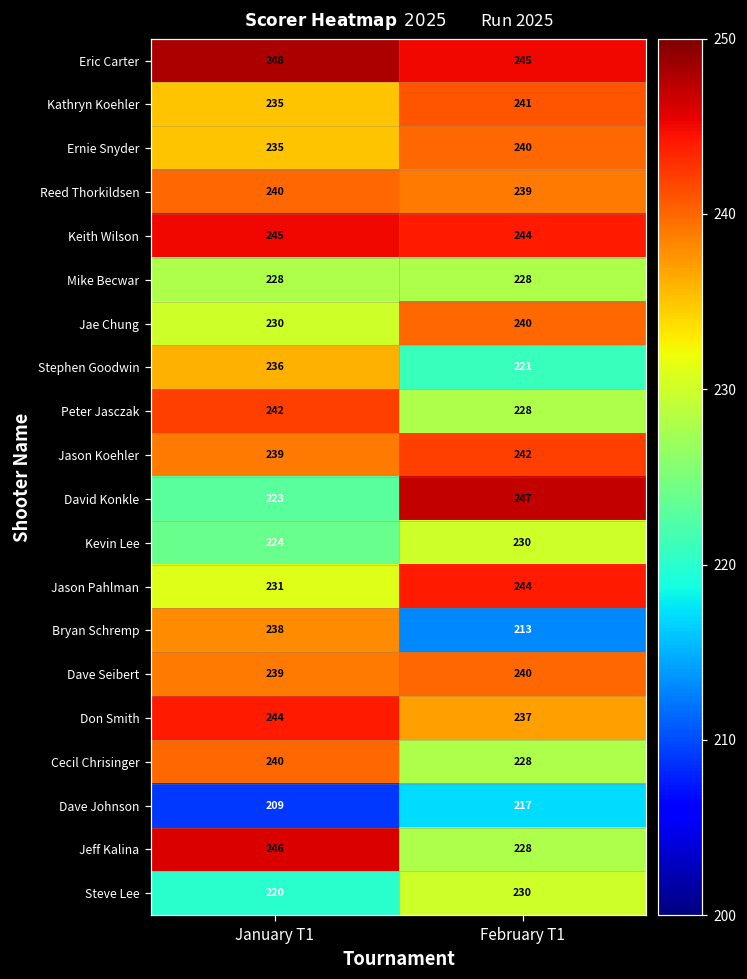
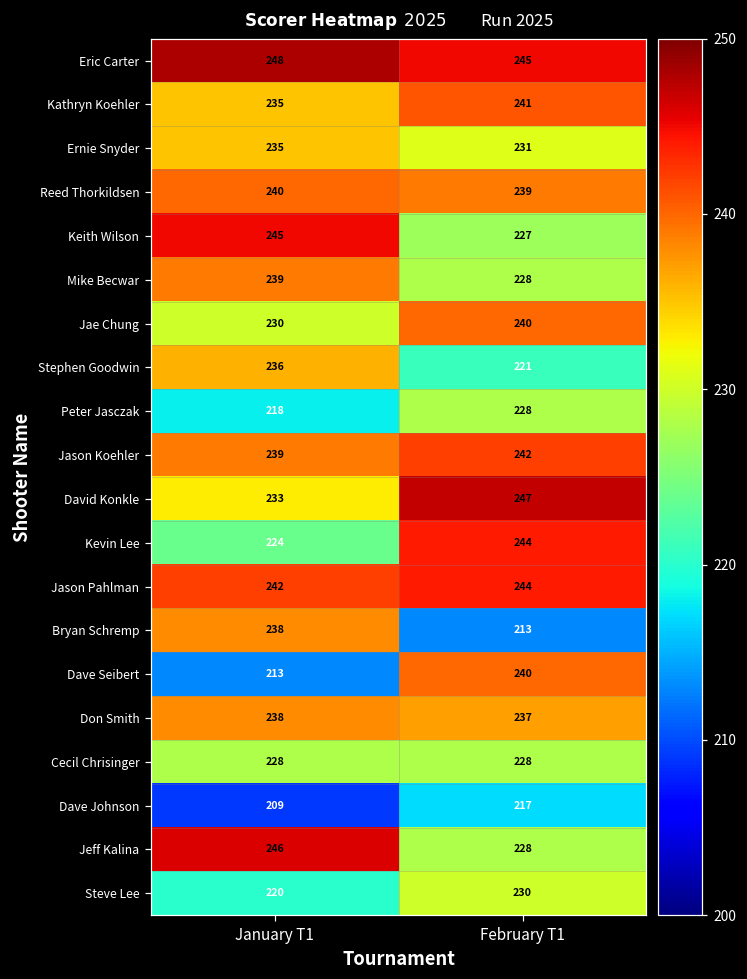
Ernie Snyder, February T1: 240 -> 231
Keith Wilson, February T1: 244 -> 227
Mike Becwar, January T1: 228 -> 239
Peter Jasczak, January T1: 242 -> 218
David Konkle, January T1: 223 -> 233
Kevin Lee, February T1: 230 -> 244
Jason Pahlman, January T1: 231 -> 242
Dave Seibert, January T1: 239 -> 213
Don Smith, January T1: 244 -> 238
Cecil Chrisinger, January T1: 240 -> 228
